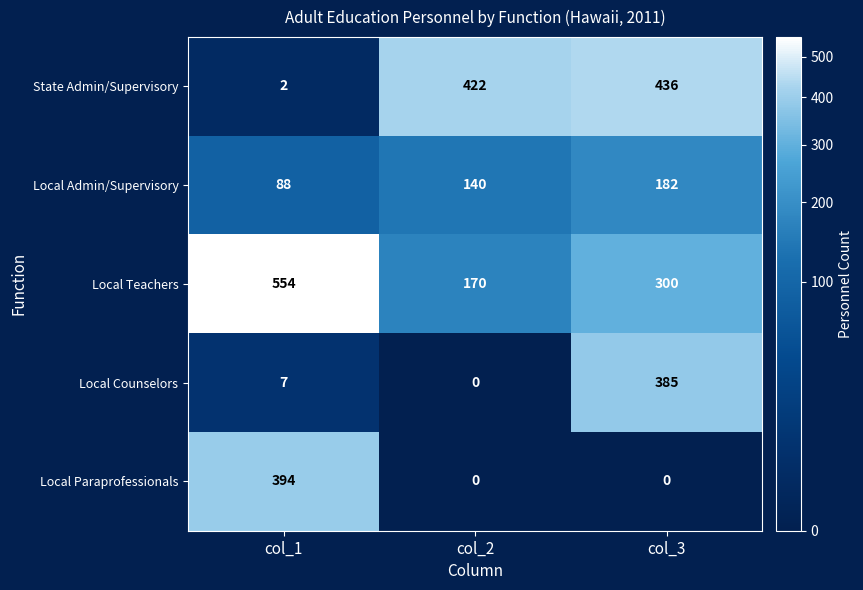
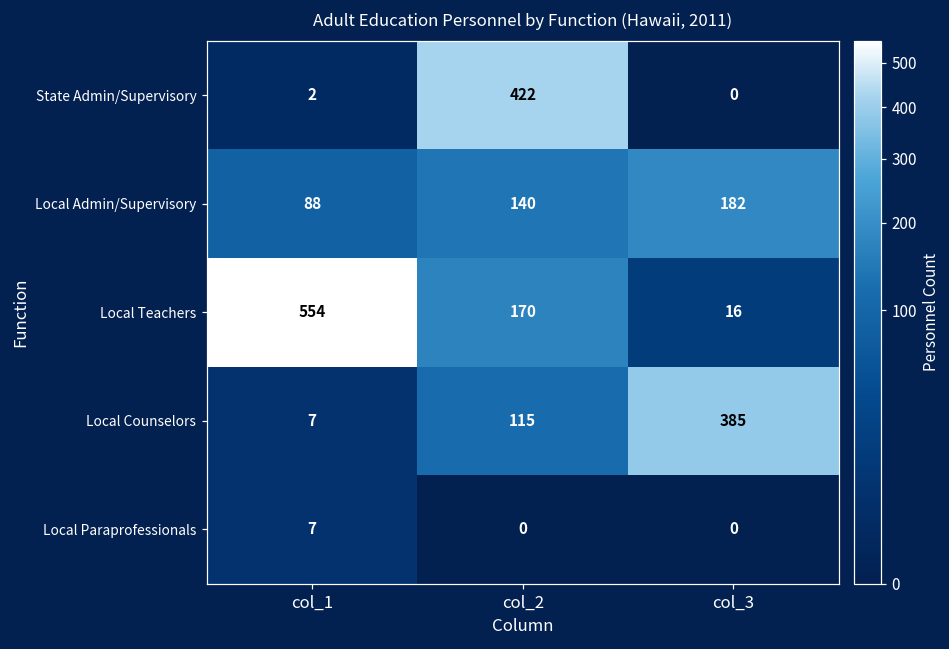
State Admin/Supervisory, col_3: 436 -> 0
Local Teachers, col_3: 300 -> 16
Local Counselors, col_2: 0 -> 115
Local Paraprofessionals, col_1: 394 -> 7
